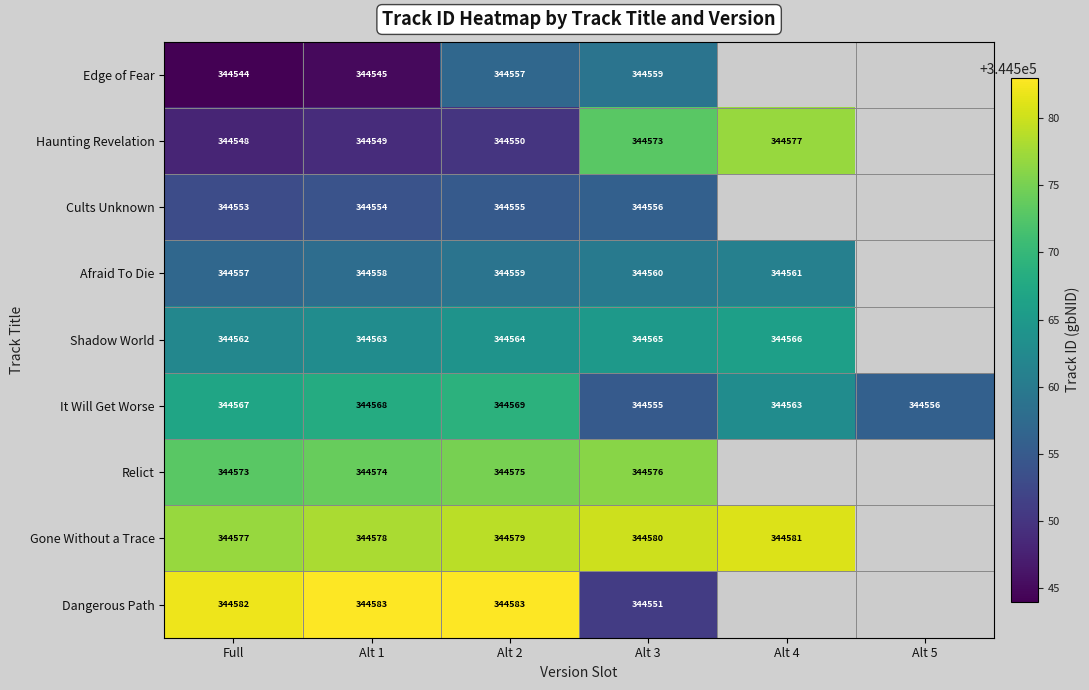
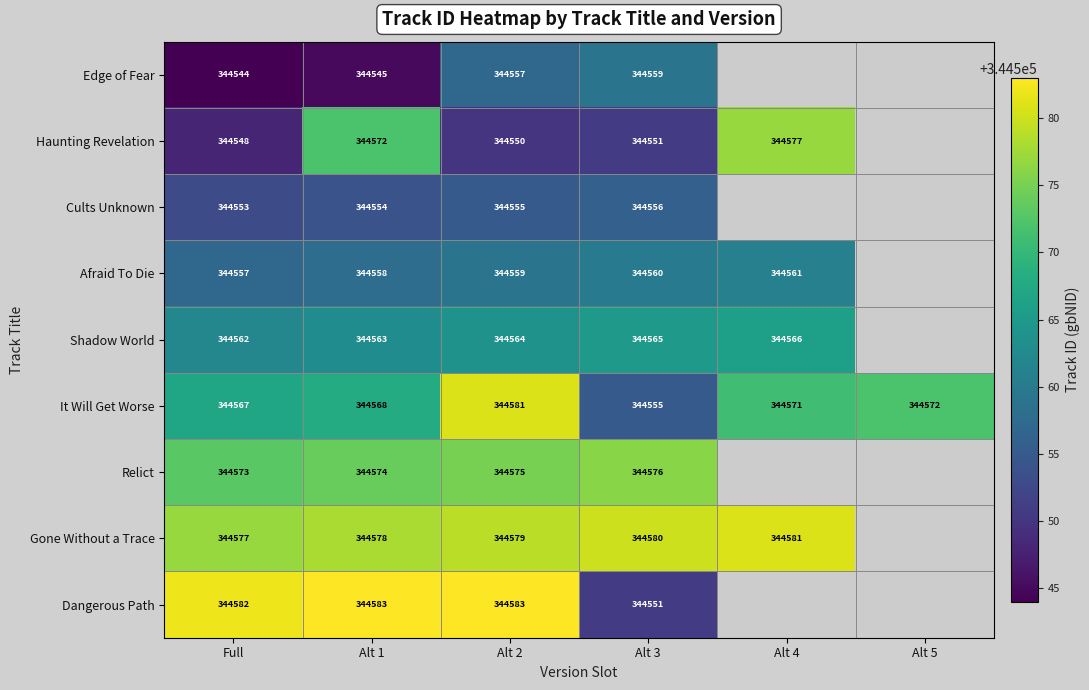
Haunting Revelation, Alt 1: 344549 -> 344572
Haunting Revelation, Alt 3: 344573 -> 344551
It Will Get Worse, Alt 2: 344569 -> 344581
It Will Get Worse, Alt 4: 344563 -> 344571
It Will Get Worse, Alt 5: 344556 -> 344572
